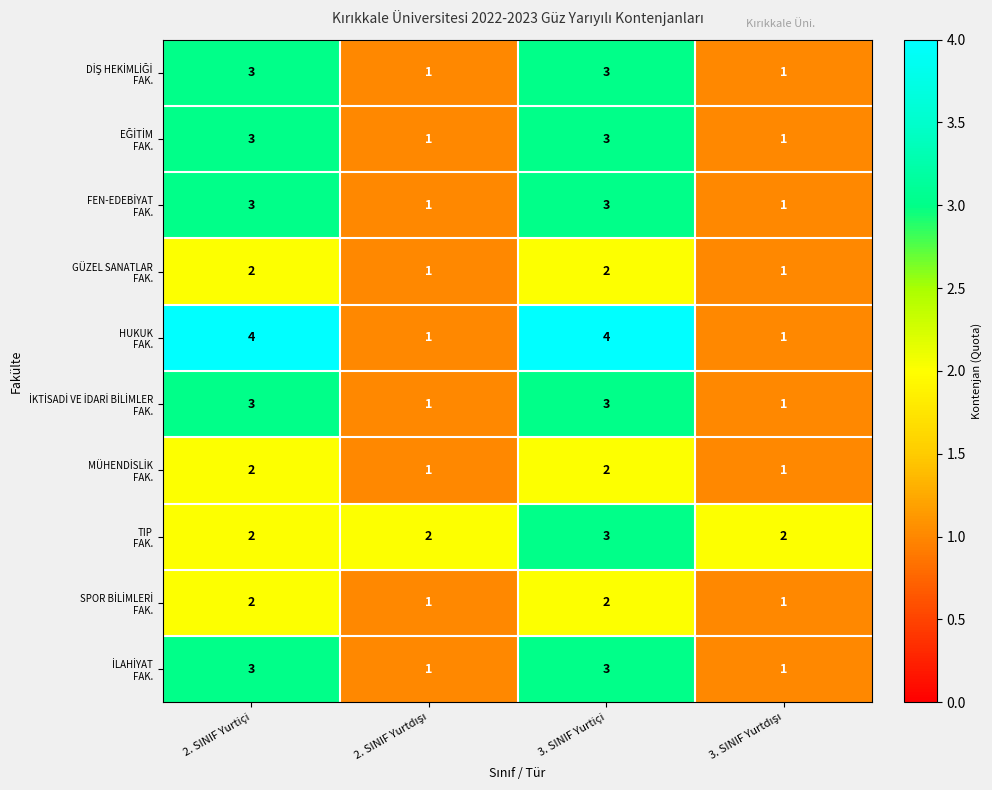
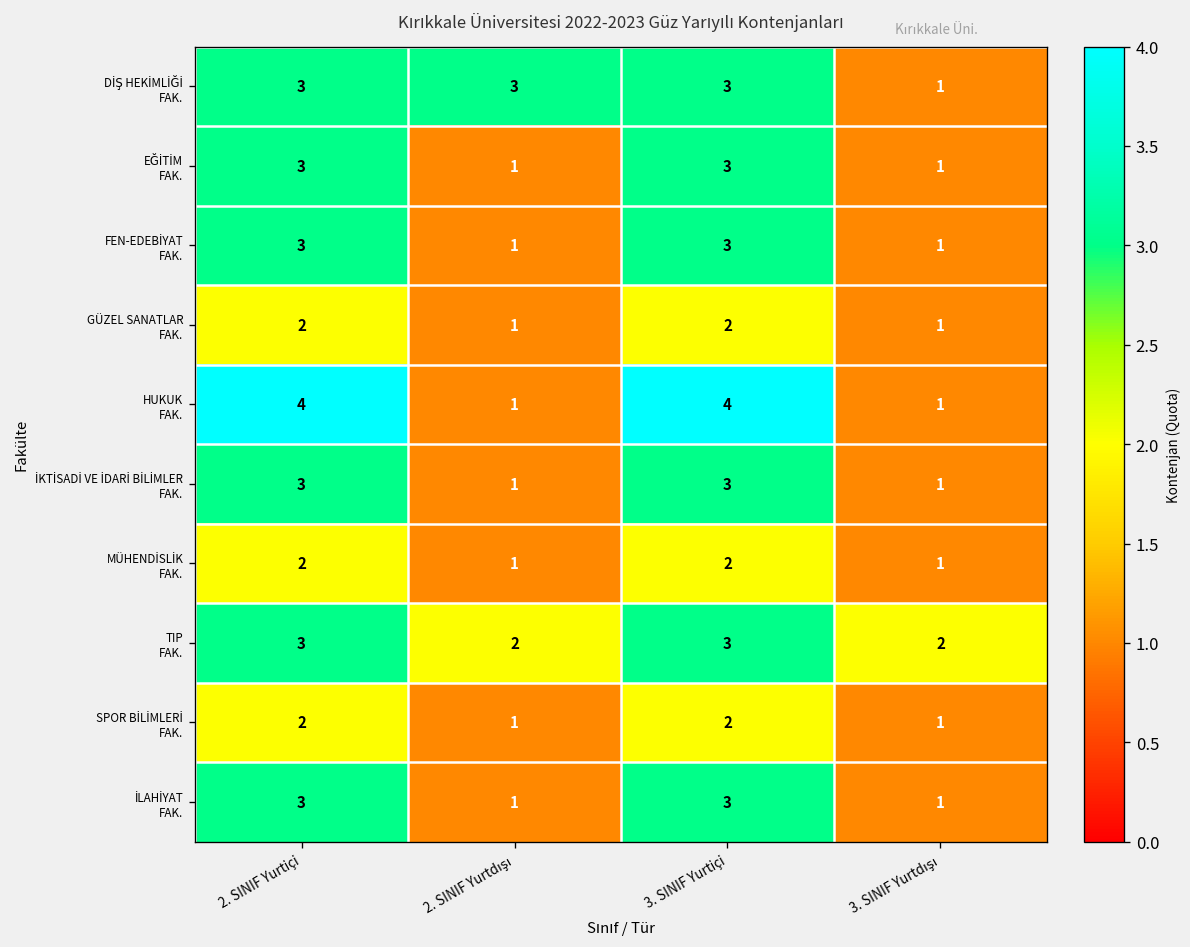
DİŞ HEKİMLİĞİ FAK., 2. SINIF Yurtdışı: 1 -> 3
TIP FAK., 2. SINIF Yurtiçi: 2 -> 3
